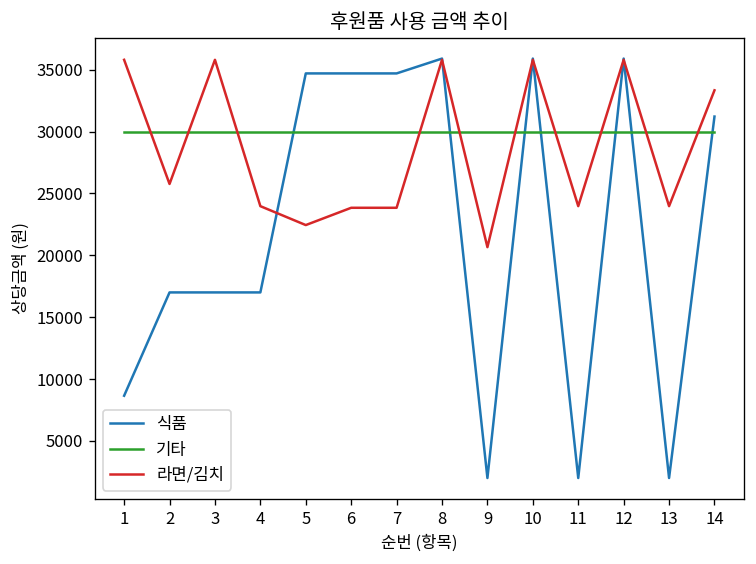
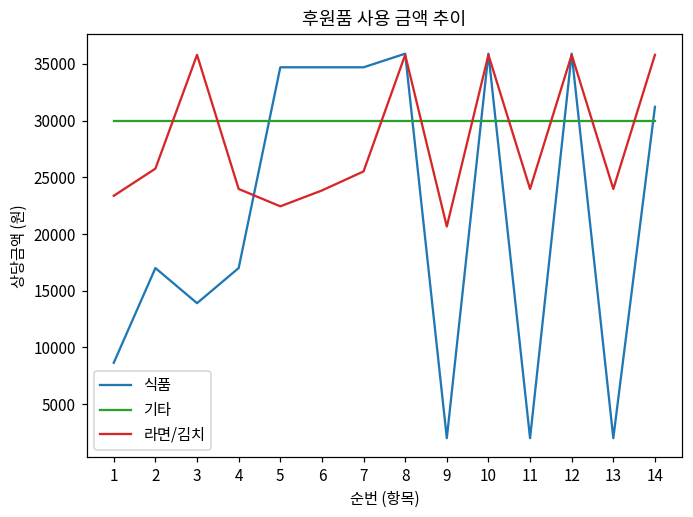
라면/김치, 1: 35800 -> 23400
식품, 3: 17000 -> 13900
라면/김치, 7: 23800 -> 25500
라면/김치, 14: 33300 -> 35800
